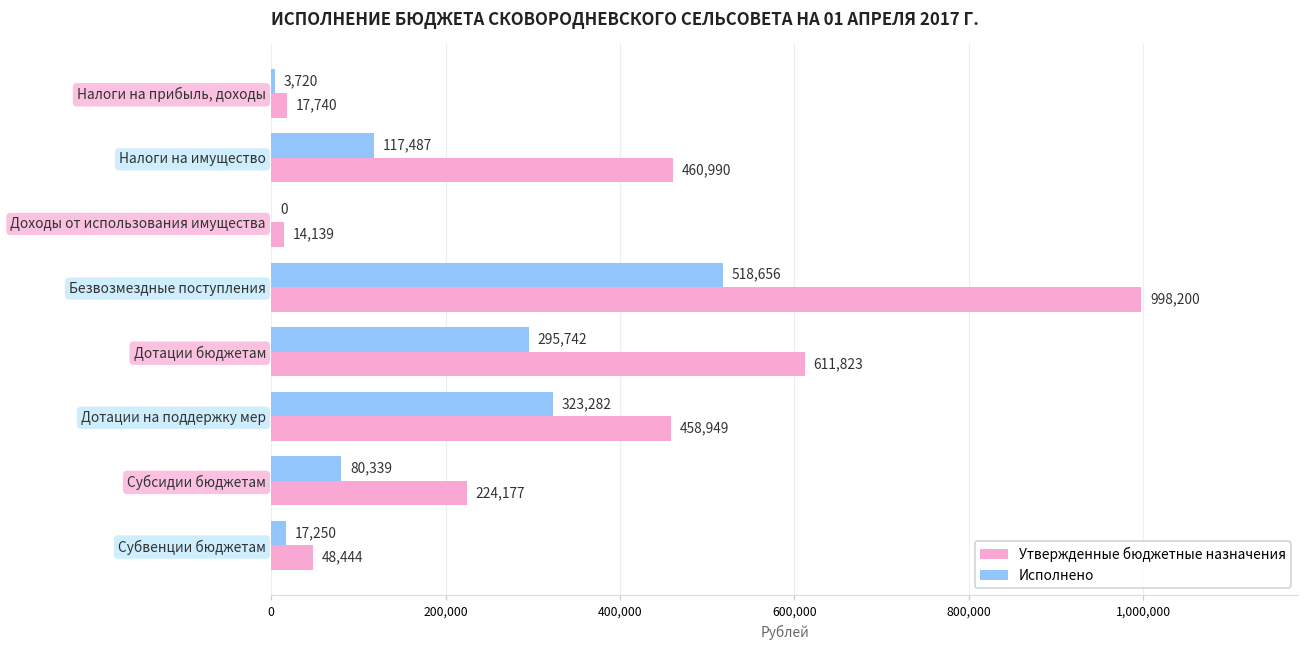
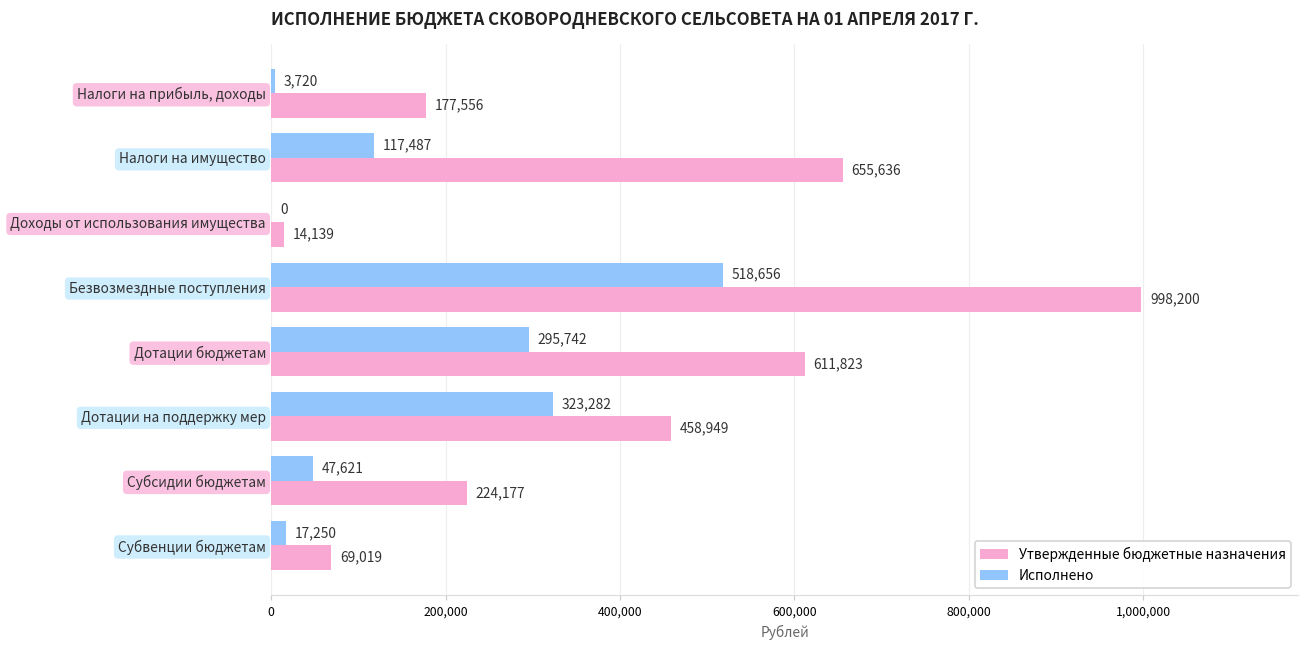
Утвержденные бюджетные назначения, Налоги на прибыль, доходы: 17,740 -> 177,556
Утвержденные бюджетные назначения, Налоги на имущество: 460,990 -> 655,636
Исполнено, Субсидии бюджетам: 80,339 -> 47,621
Утвержденные бюджетные назначения, Субвенции бюджетам: 48,444 -> 69,019
